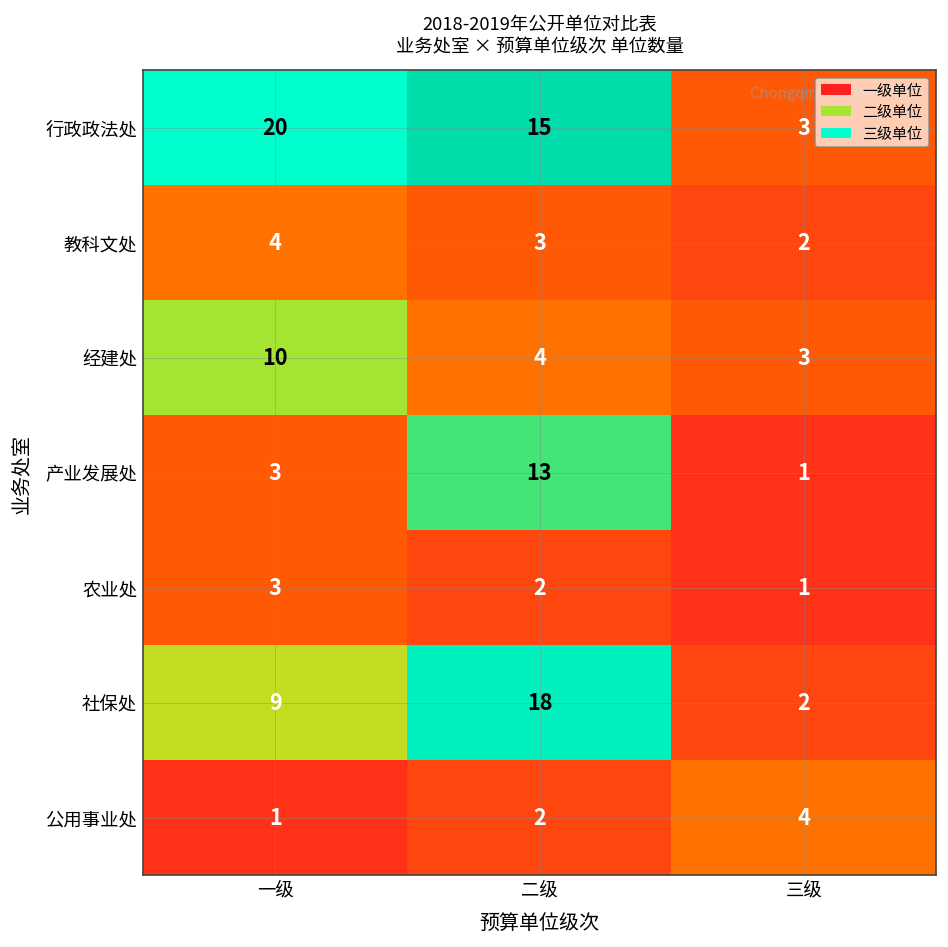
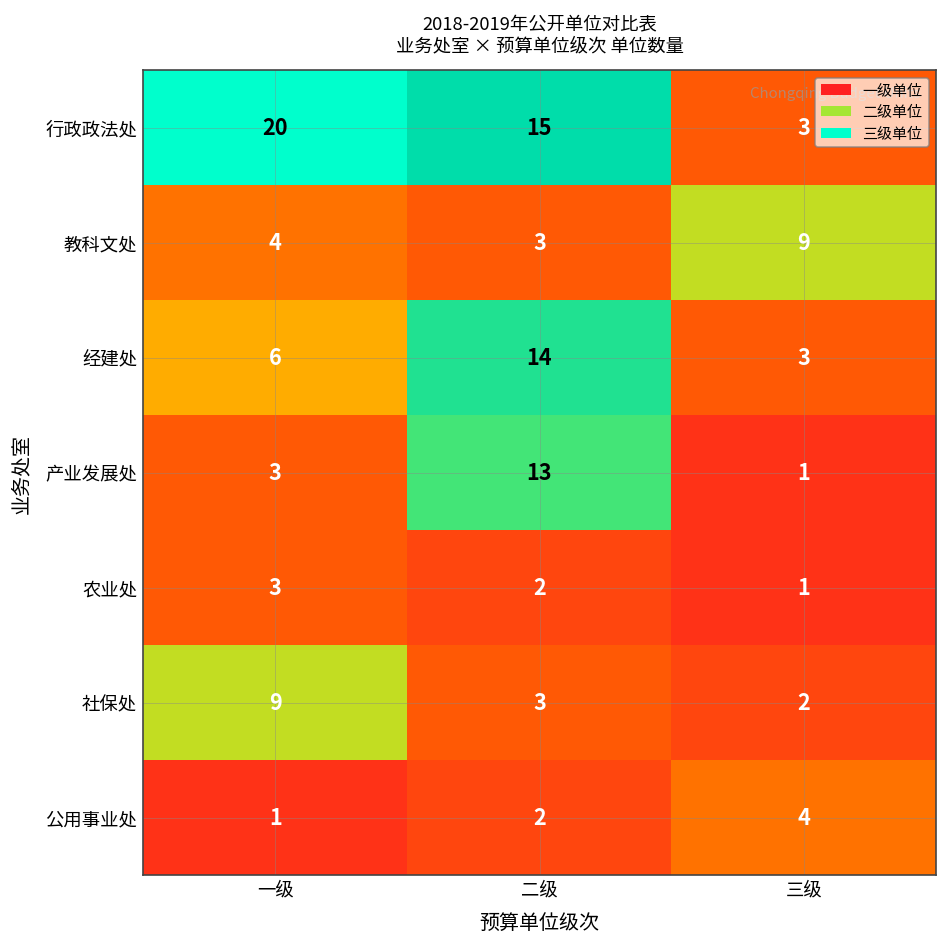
教科文处, 三级: 2 -> 9
经建处, 一级: 10 -> 6
经建处, 二级: 4 -> 14
社保处, 二级: 18 -> 3
